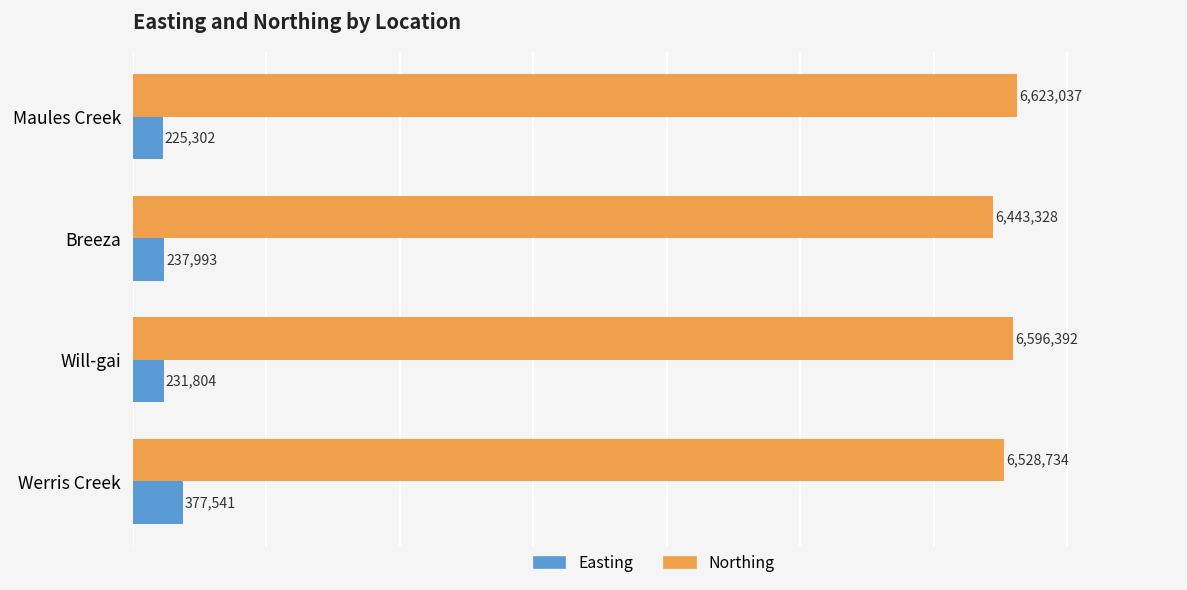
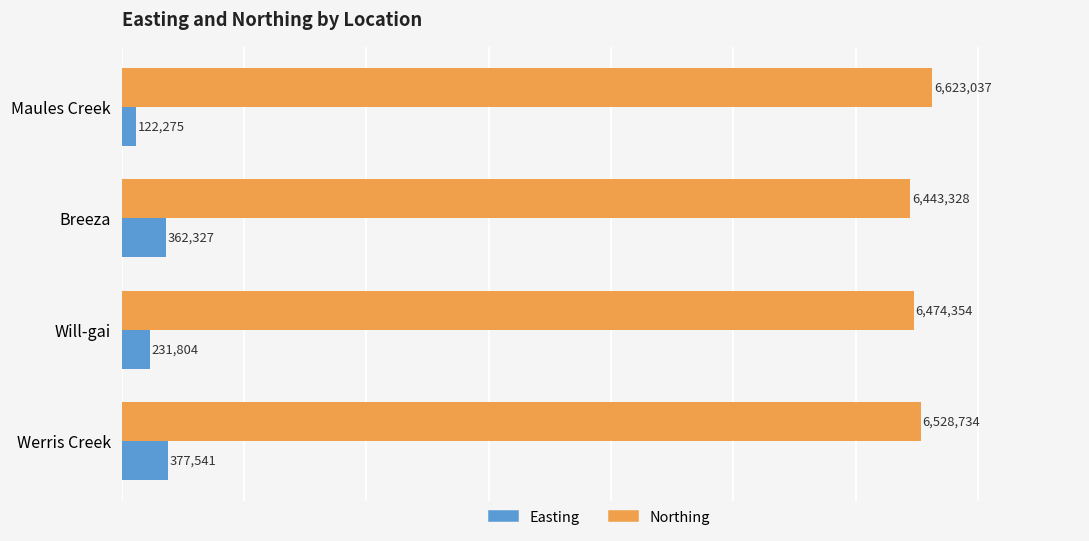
Easting, Maules Creek: 225,302 -> 122,275
Easting, Breeza: 237,993 -> 362,327
Northing, Will-gai: 6,596,392 -> 6,474,354
